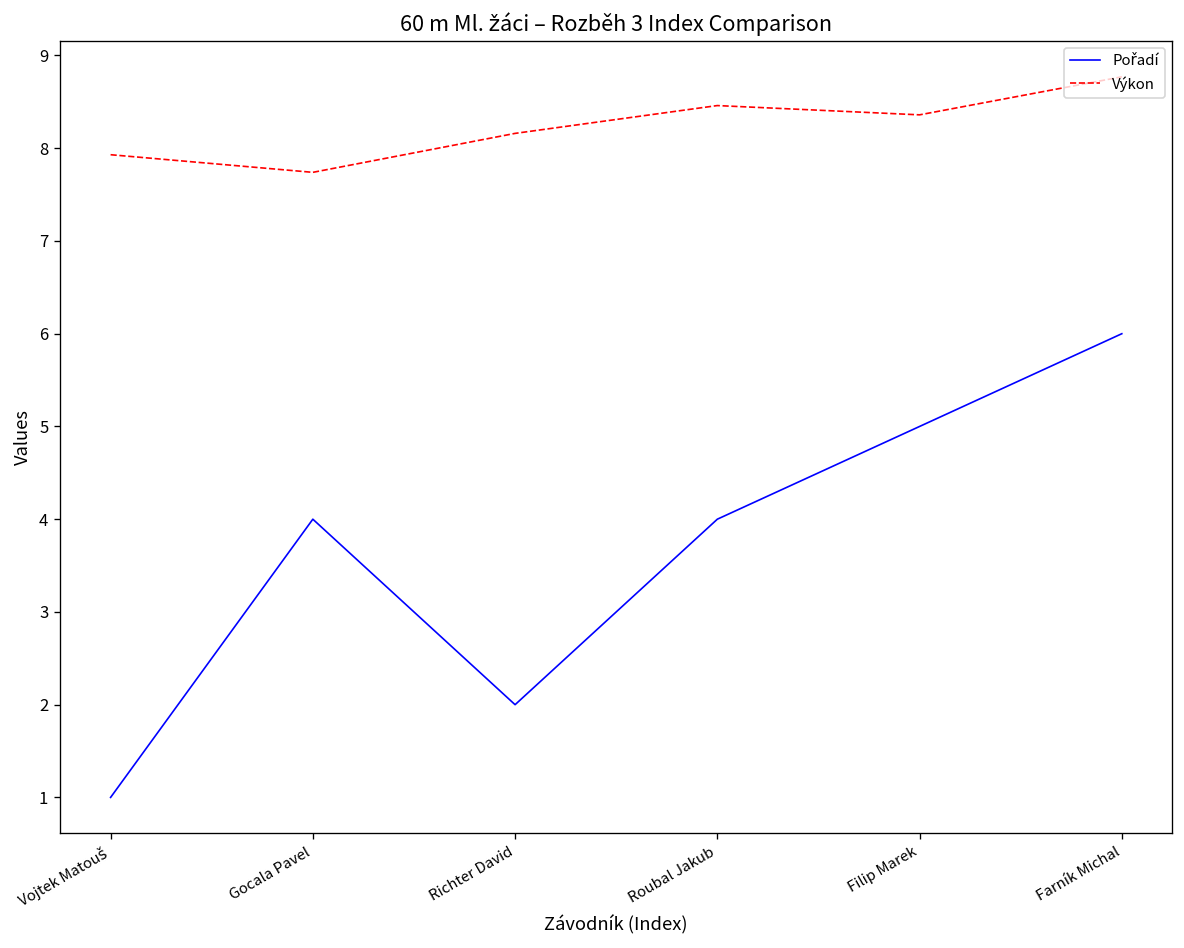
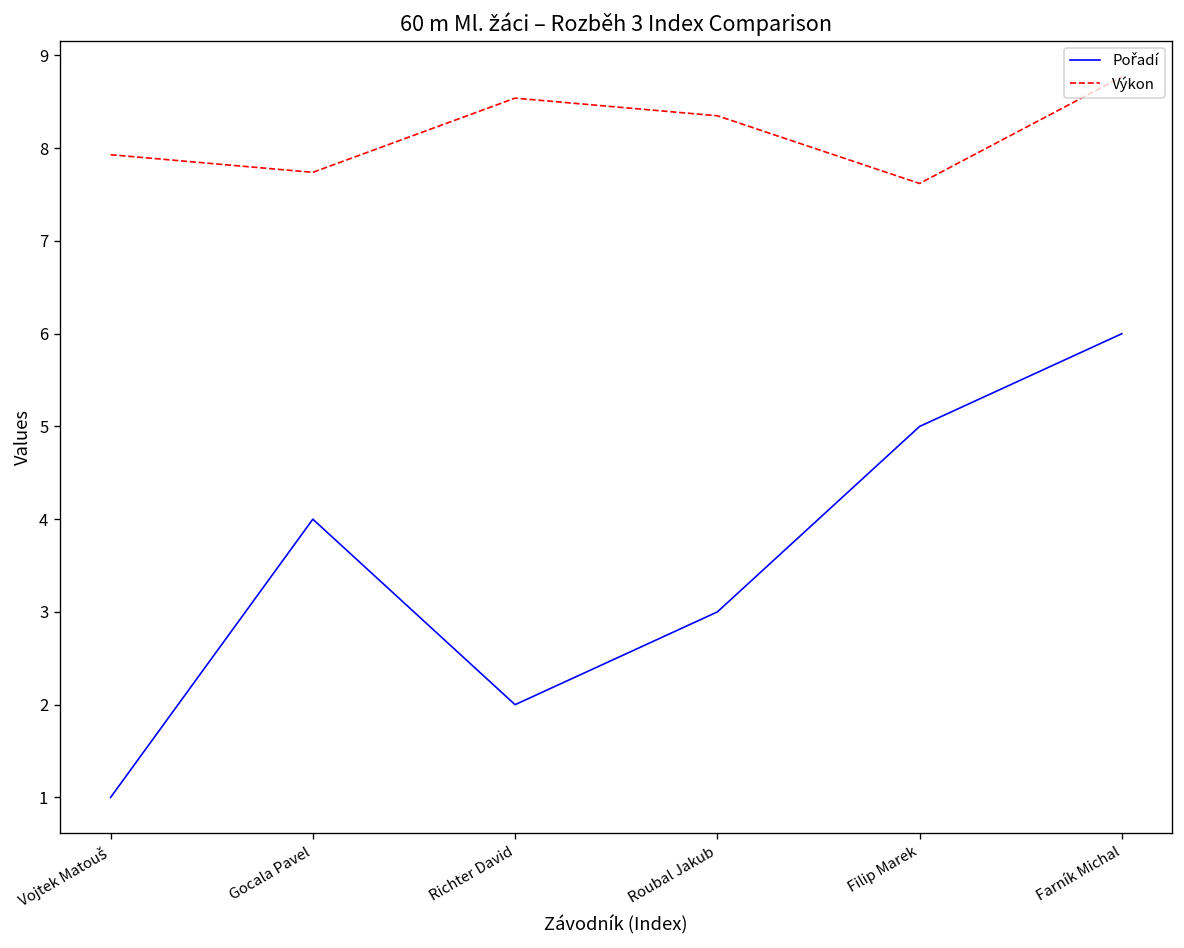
Výkon, Richter David: 8.2 -> 8.5
Pořadí, Roubal Jakub: 4 -> 3
Výkon, Roubal Jakub: 8.5 -> 8.4
Výkon, Filip Marek: 8.4 -> 7.6
